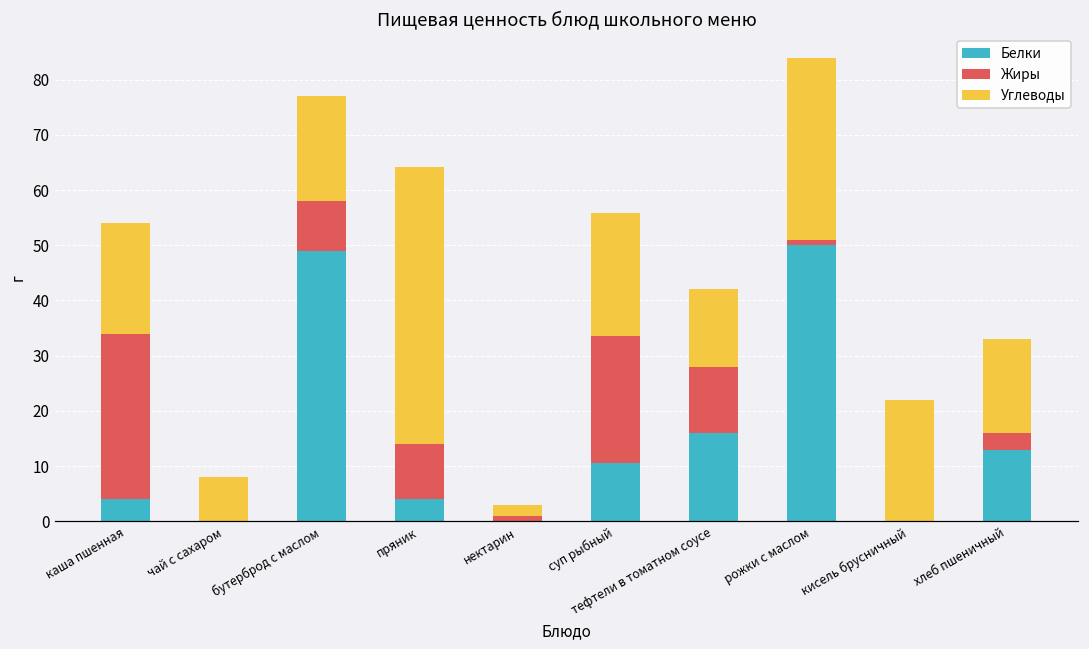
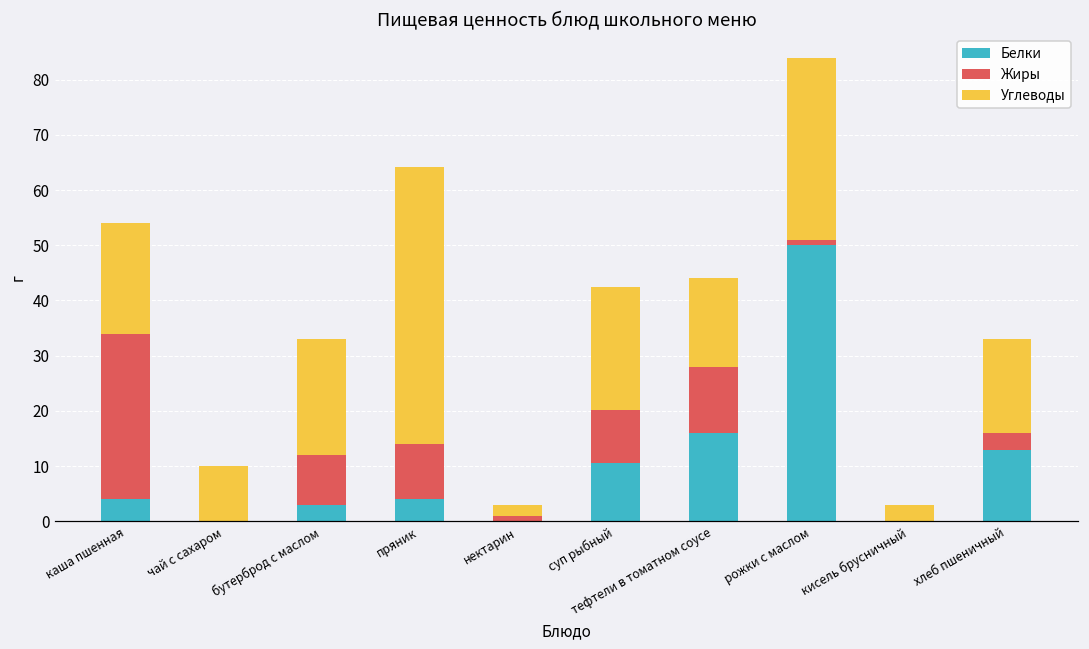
Углеводы, чай с сахаром: 8 -> 10
Белки, бутерброд с маслом: 49 -> 3
Углеводы, бутерброд с маслом: 19 -> 21
Жиры, суп рыбный: 23 -> 10
Углеводы, тефтели в томатном соусе: 14 -> 16
Углеводы, кисель брусничный: 22 -> 3
